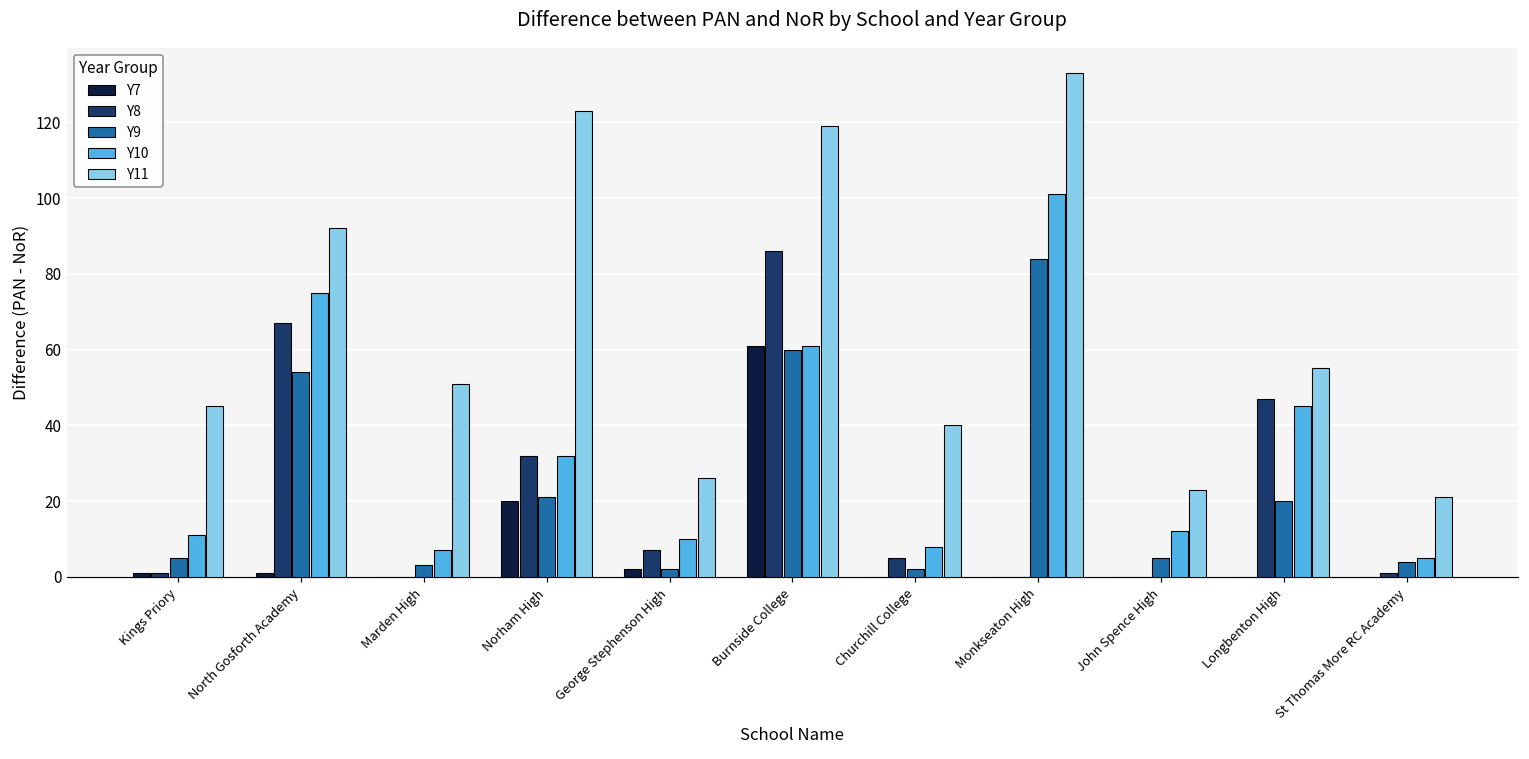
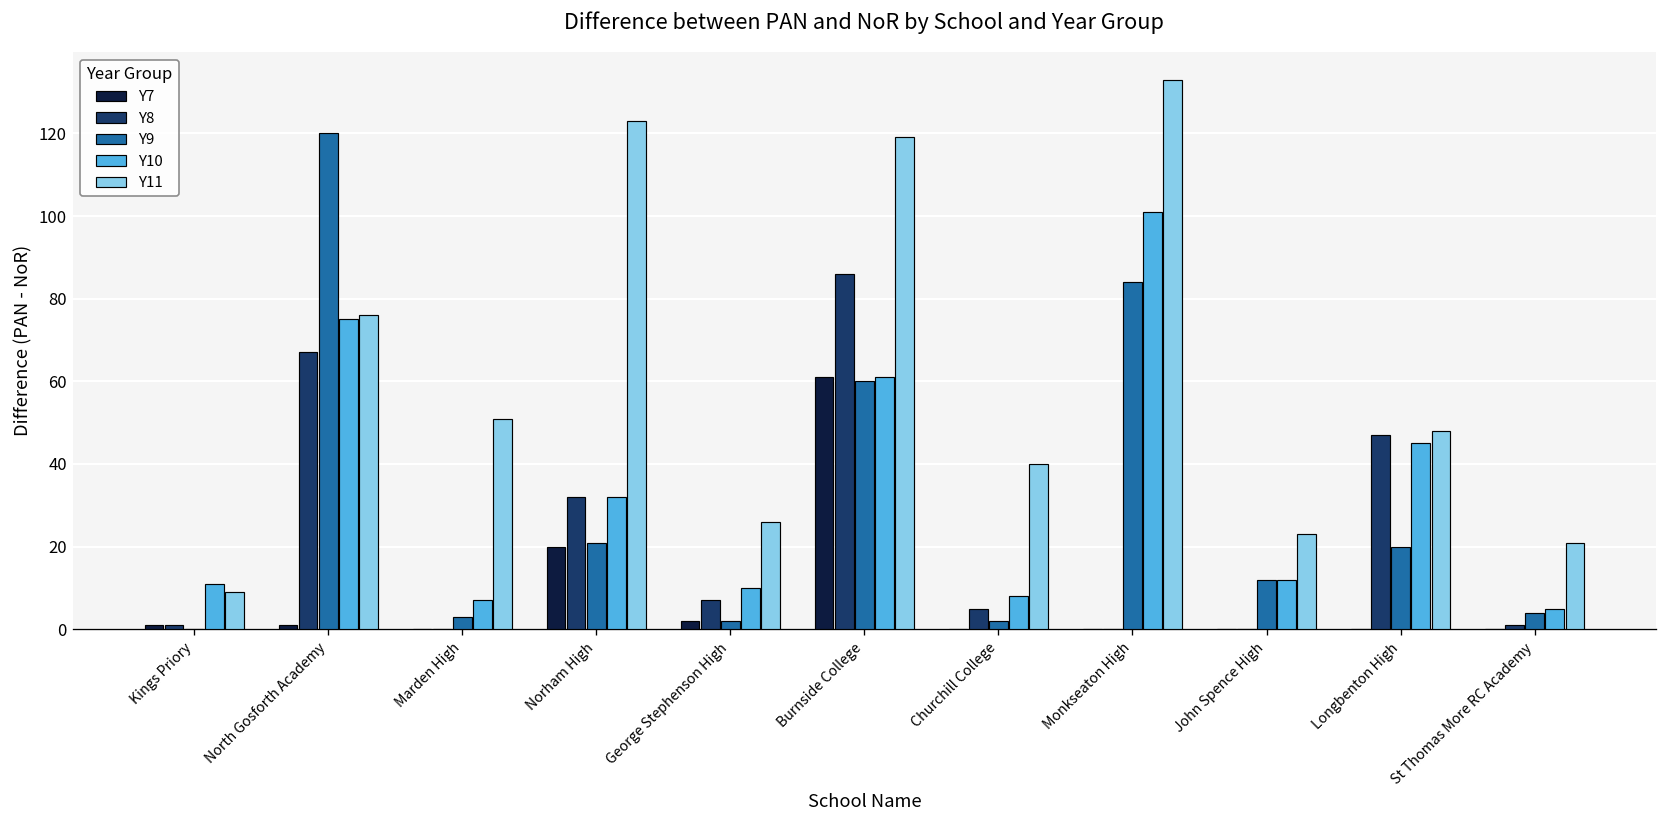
Y9, Kings Priory: 5 -> 0
Y11, Kings Priory: 45 -> 9
Y9, North Gosforth Academy: 54 -> 120
Y11, North Gosforth Academy: 92 -> 76
Y9, John Spence High: 5 -> 12
Y11, Longbenton High: 55 -> 48
